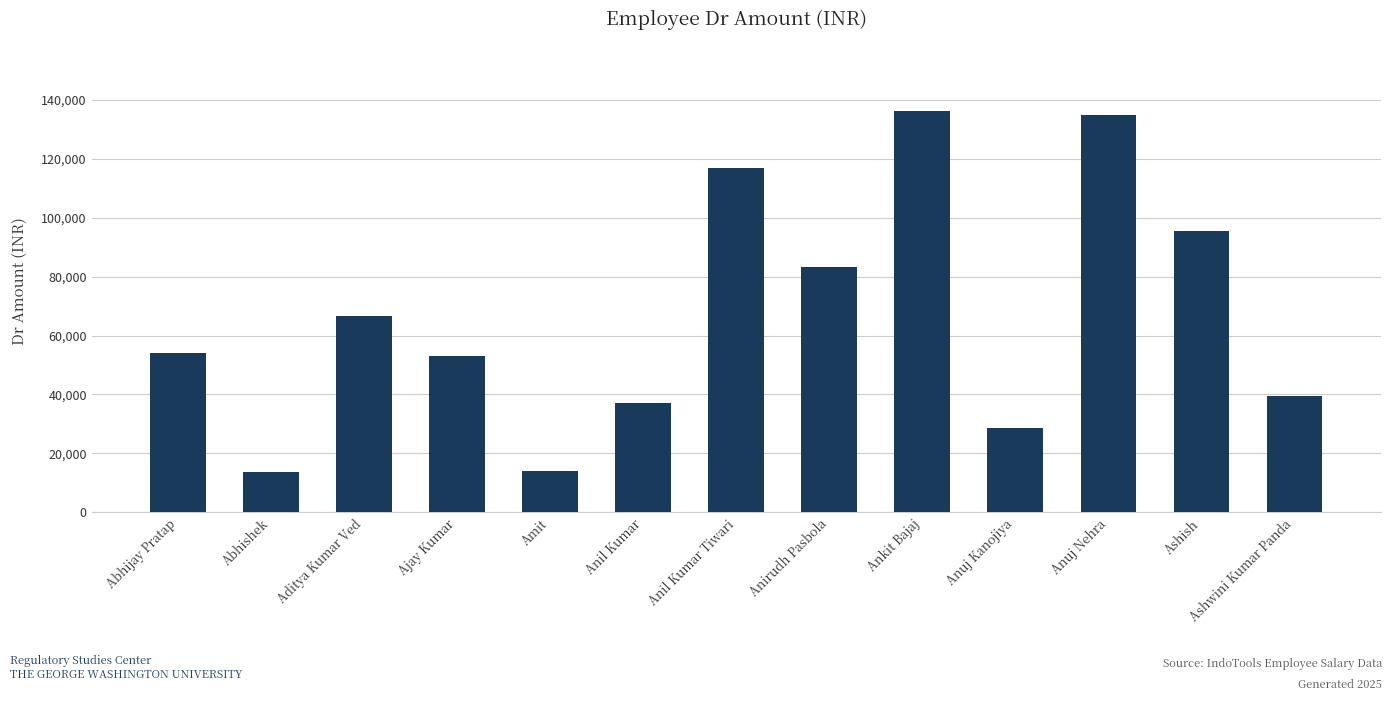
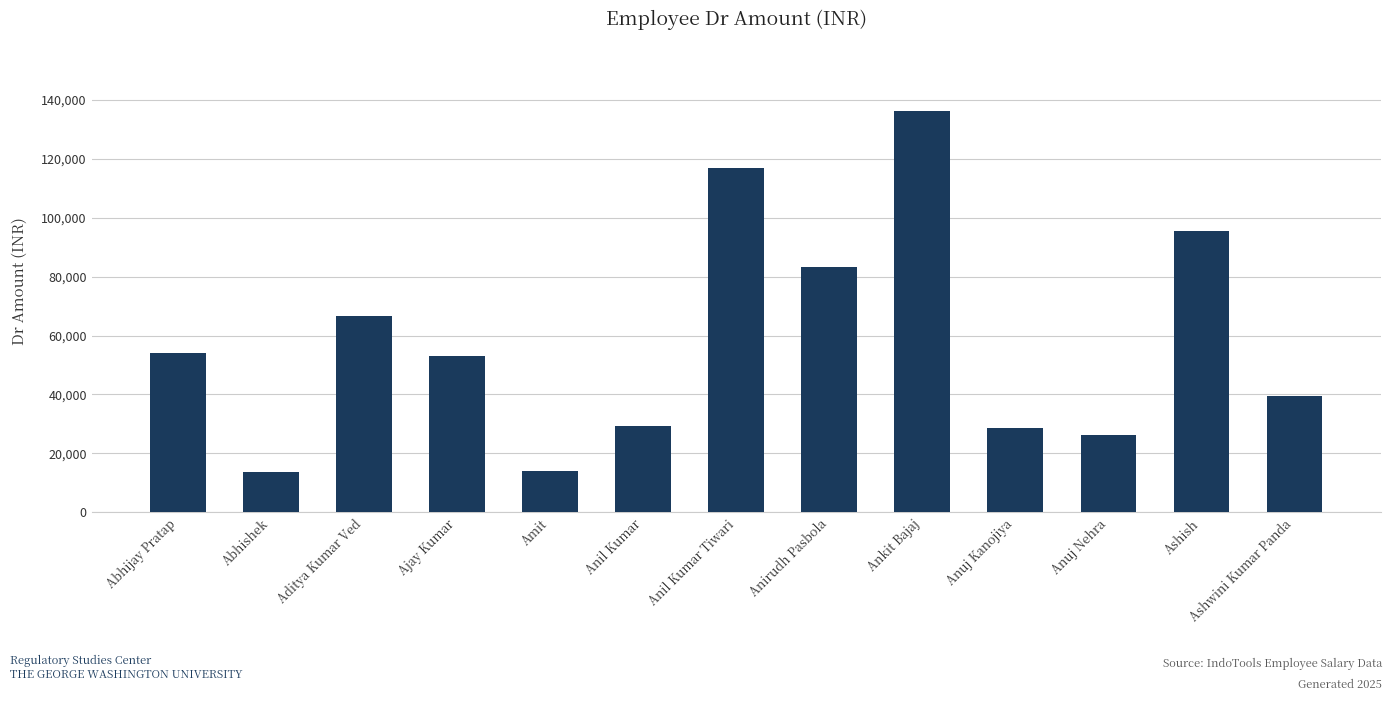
Anil Kumar: 37,000 -> 29,000
Anuj Nehra: 135,000 -> 26,000
